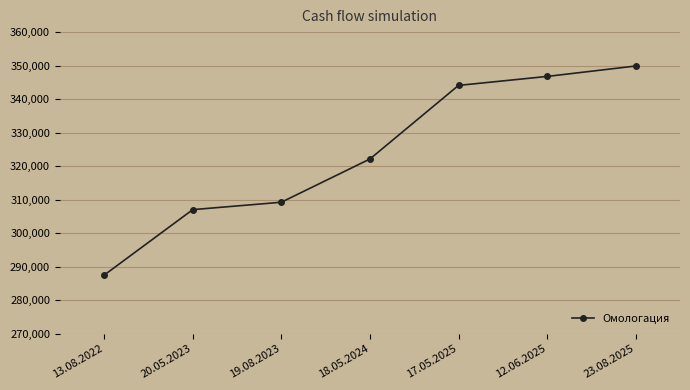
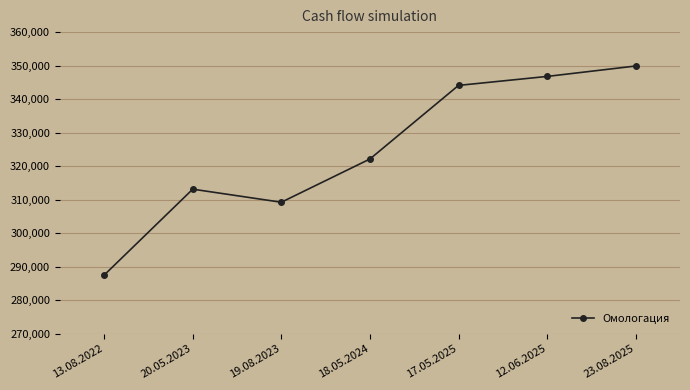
20.05.2023: 307,000 -> 313,000
